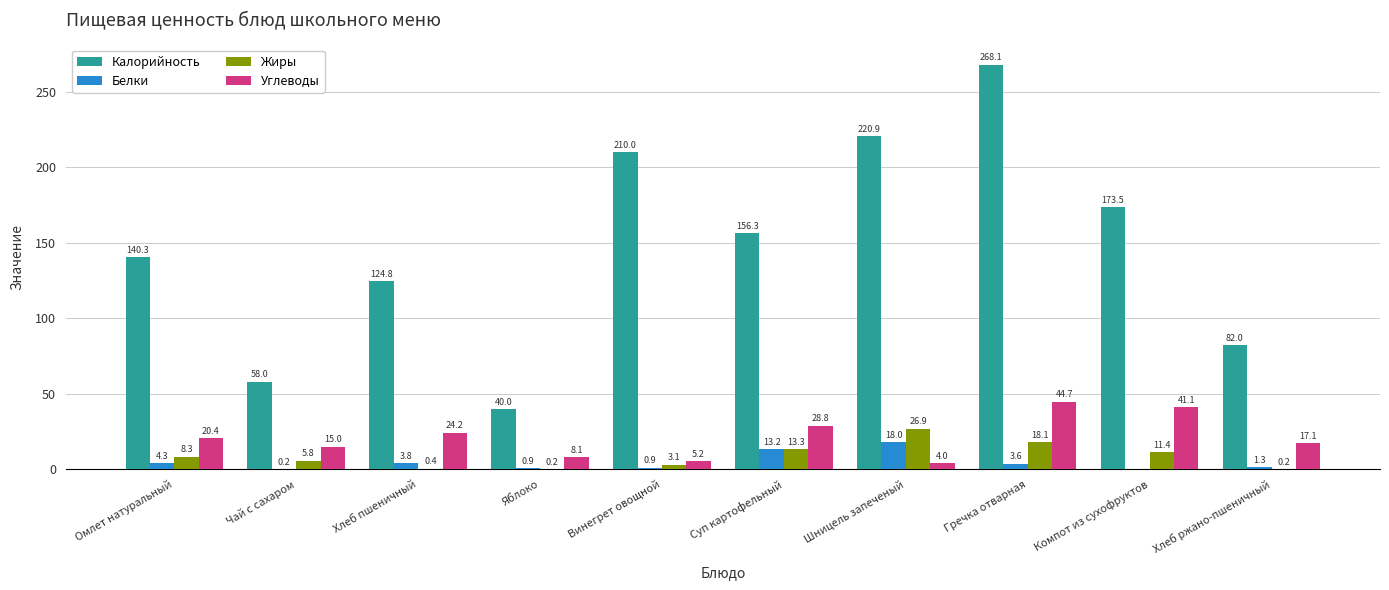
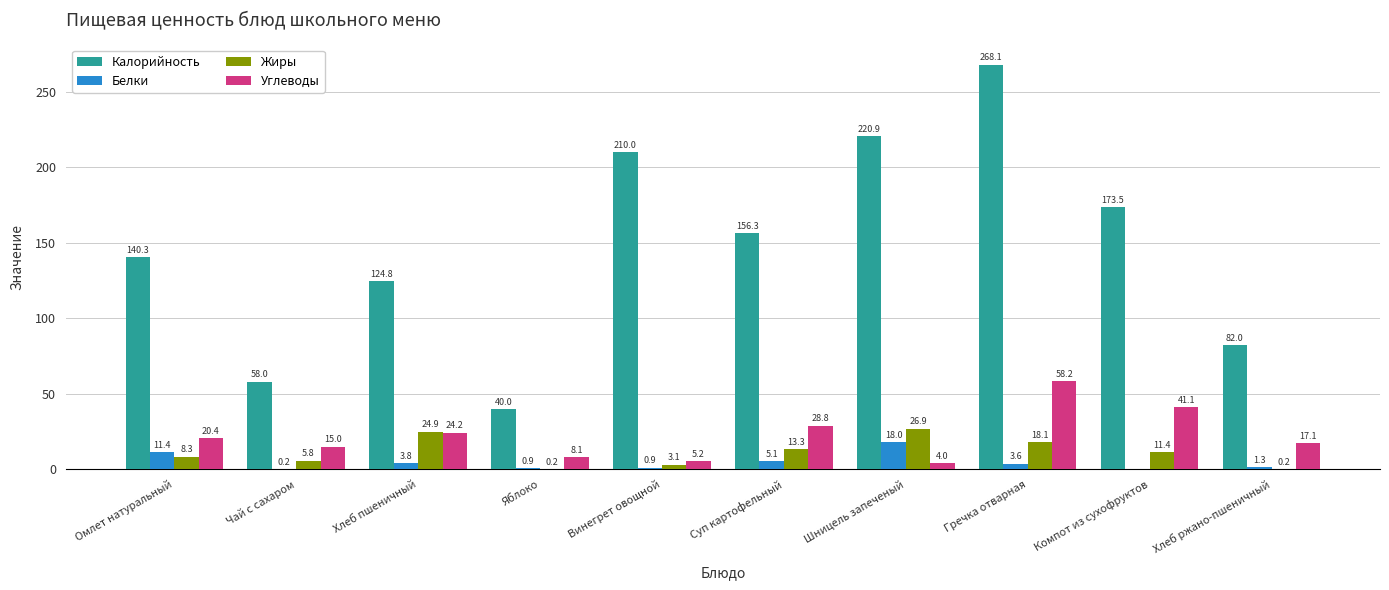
Белки, Омлет натуральный: 4.3 -> 11.4
Жиры, Хлеб пшеничный: 0.4 -> 24.9
Белки, Суп картофельный: 13.2 -> 5.1
Углеводы, Гречка отварная: 44.7 -> 58.2
